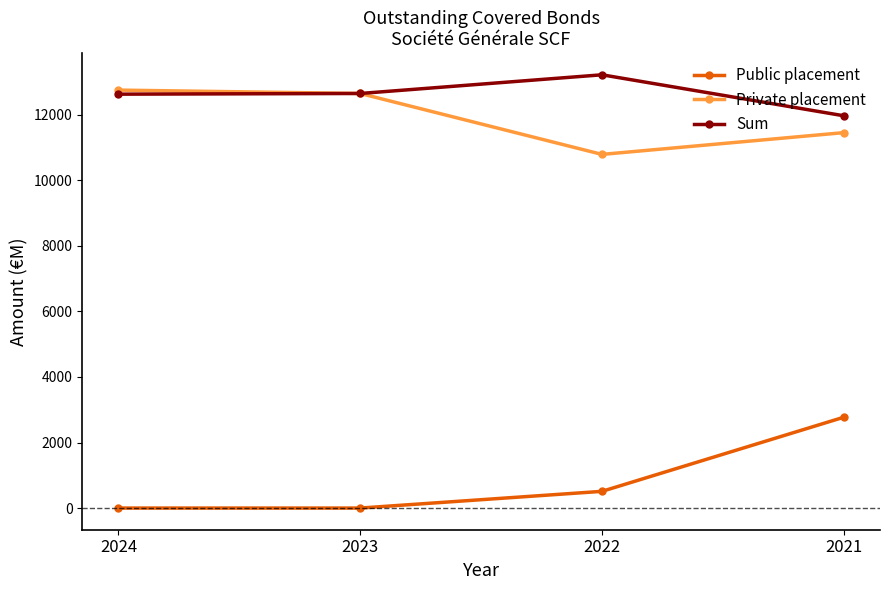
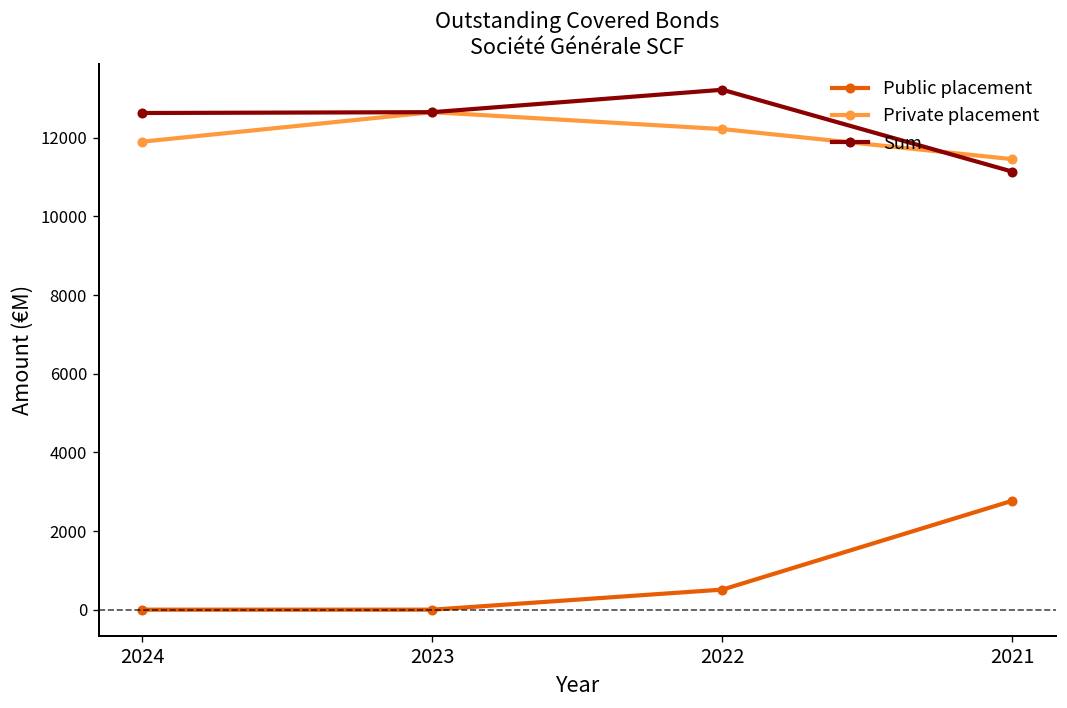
Private placement, 2024: 12800 -> 11900
Private placement, 2022: 10800 -> 12200
Sum, 2021: 12000 -> 11100
